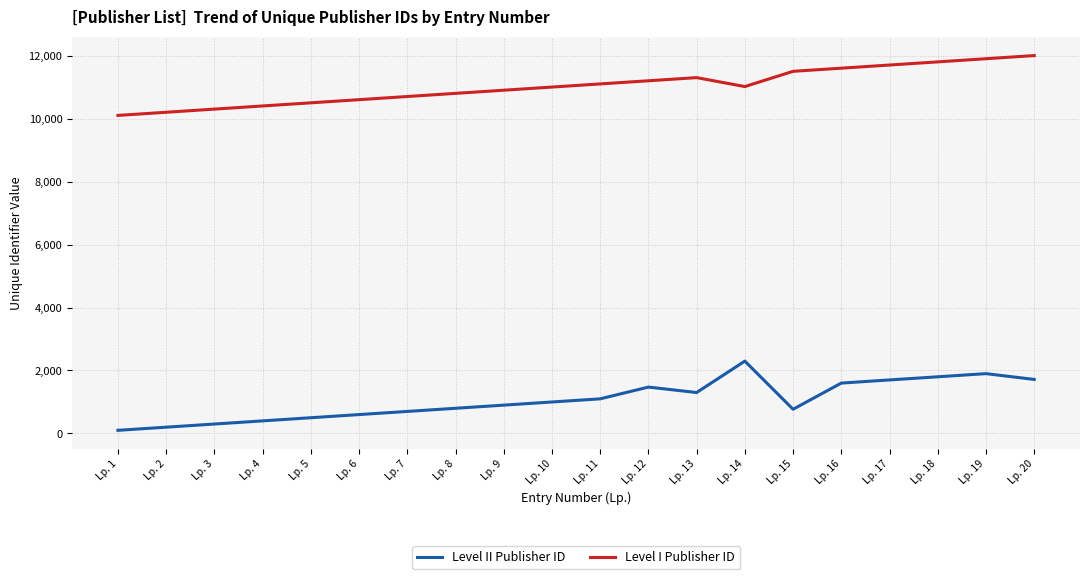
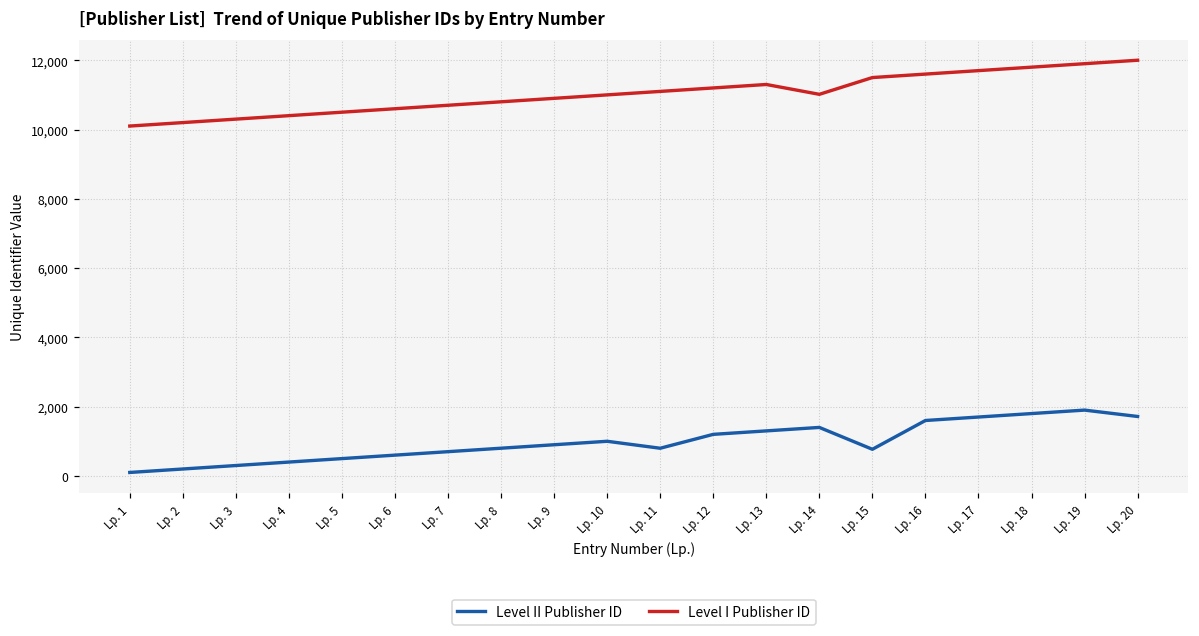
Level II Publisher ID, Lp. 11: 1,100 -> 800
Level II Publisher ID, Lp. 12: 1,500 -> 1,200
Level II Publisher ID, Lp. 14: 2,300 -> 1,400
